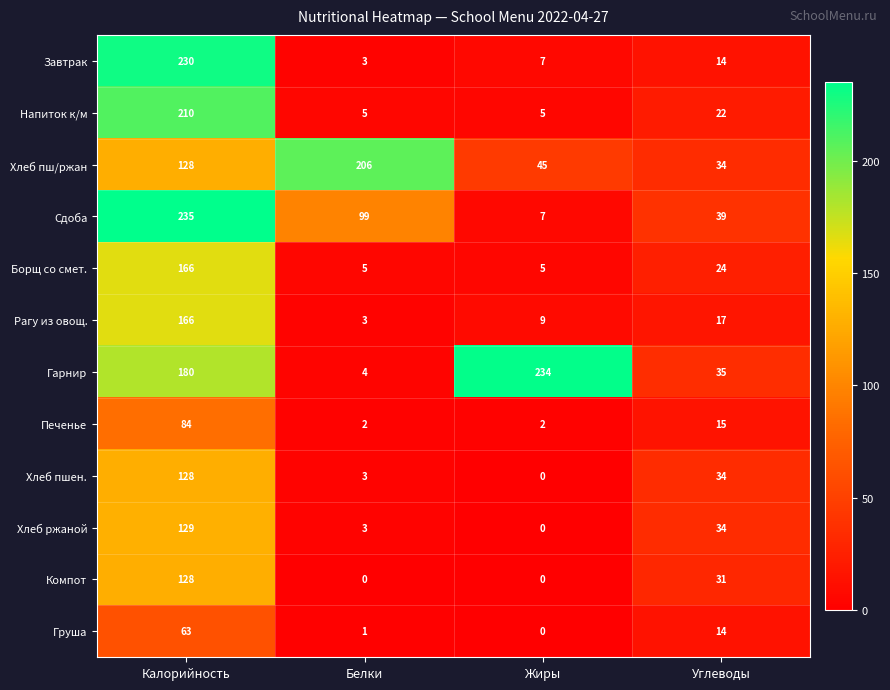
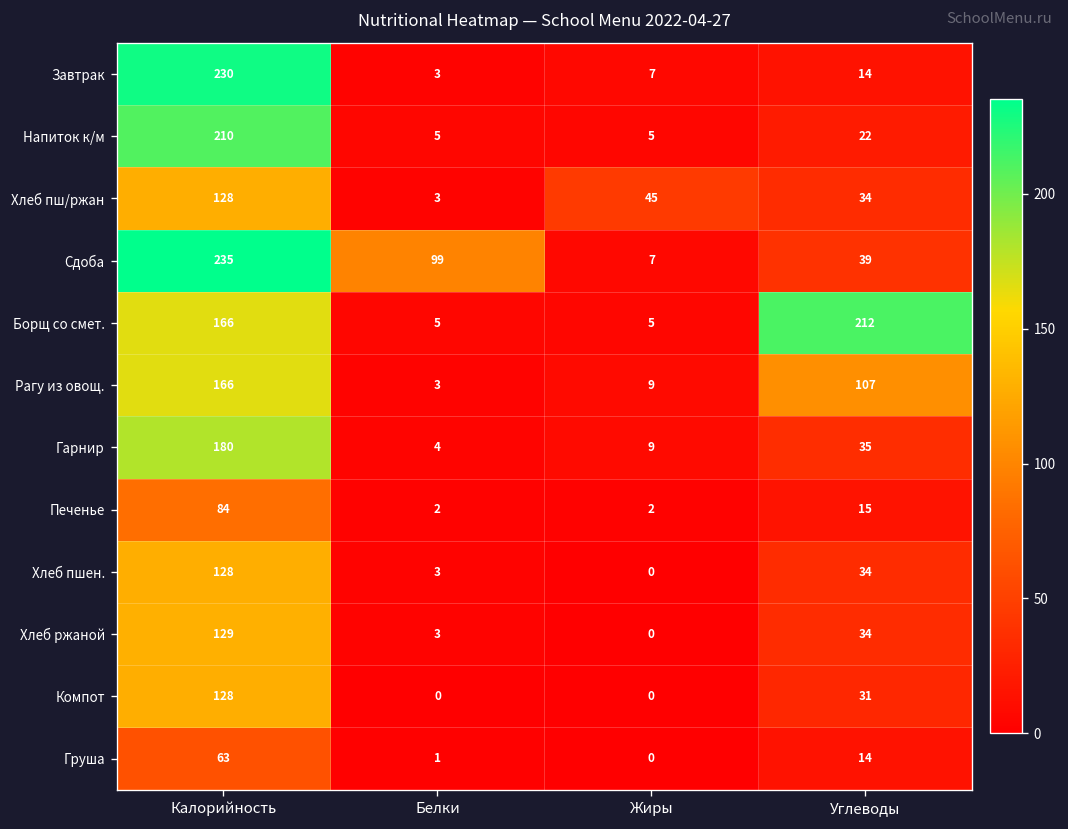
Хлеб пш/ржан, Белки: 206 -> 3
Борщ со смет., Углеводы: 24 -> 212
Рагу из овощ., Углеводы: 17 -> 107
Гарнир, Жиры: 234 -> 9
